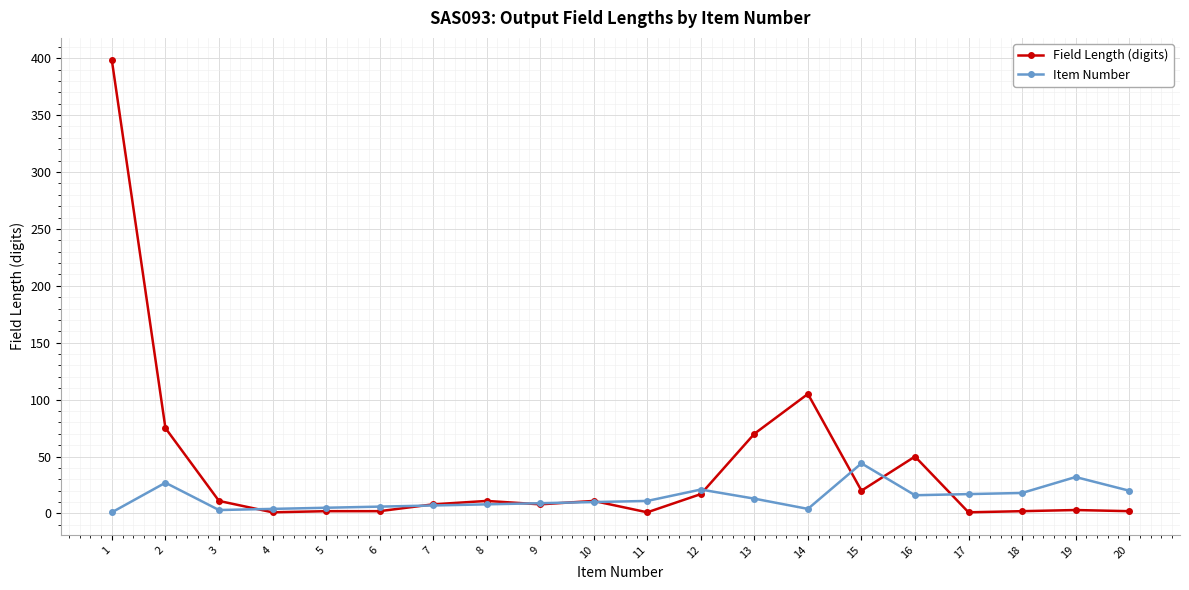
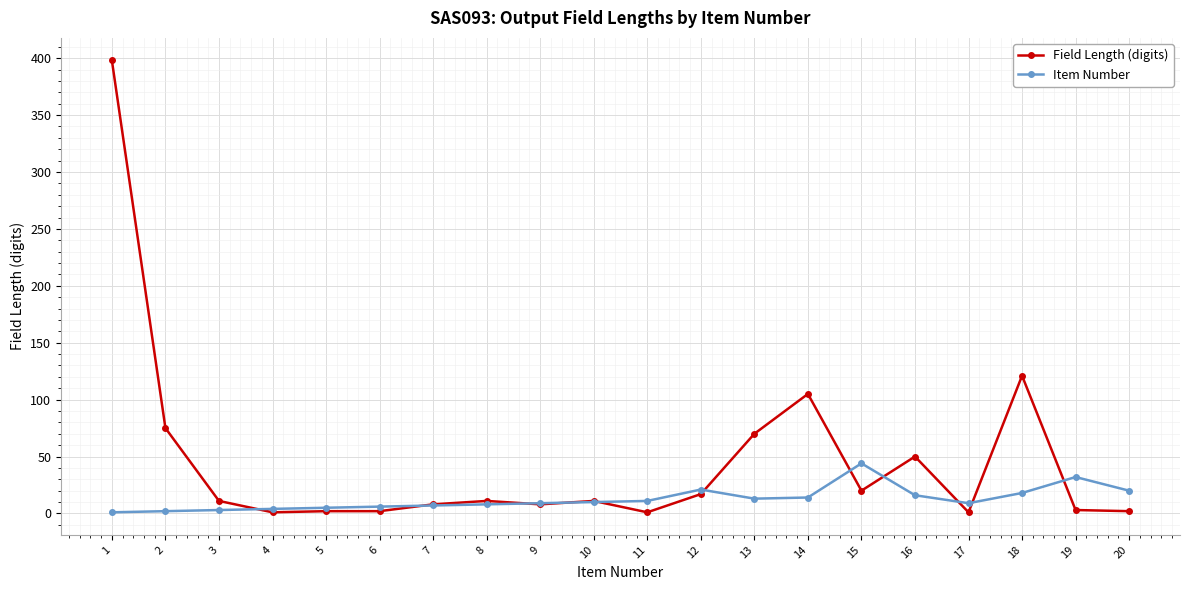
Item Number, 2: 27 -> 2
Item Number, 14: 4 -> 14
Item Number, 17: 17 -> 9
Field Length (digits), 18: 2 -> 121
